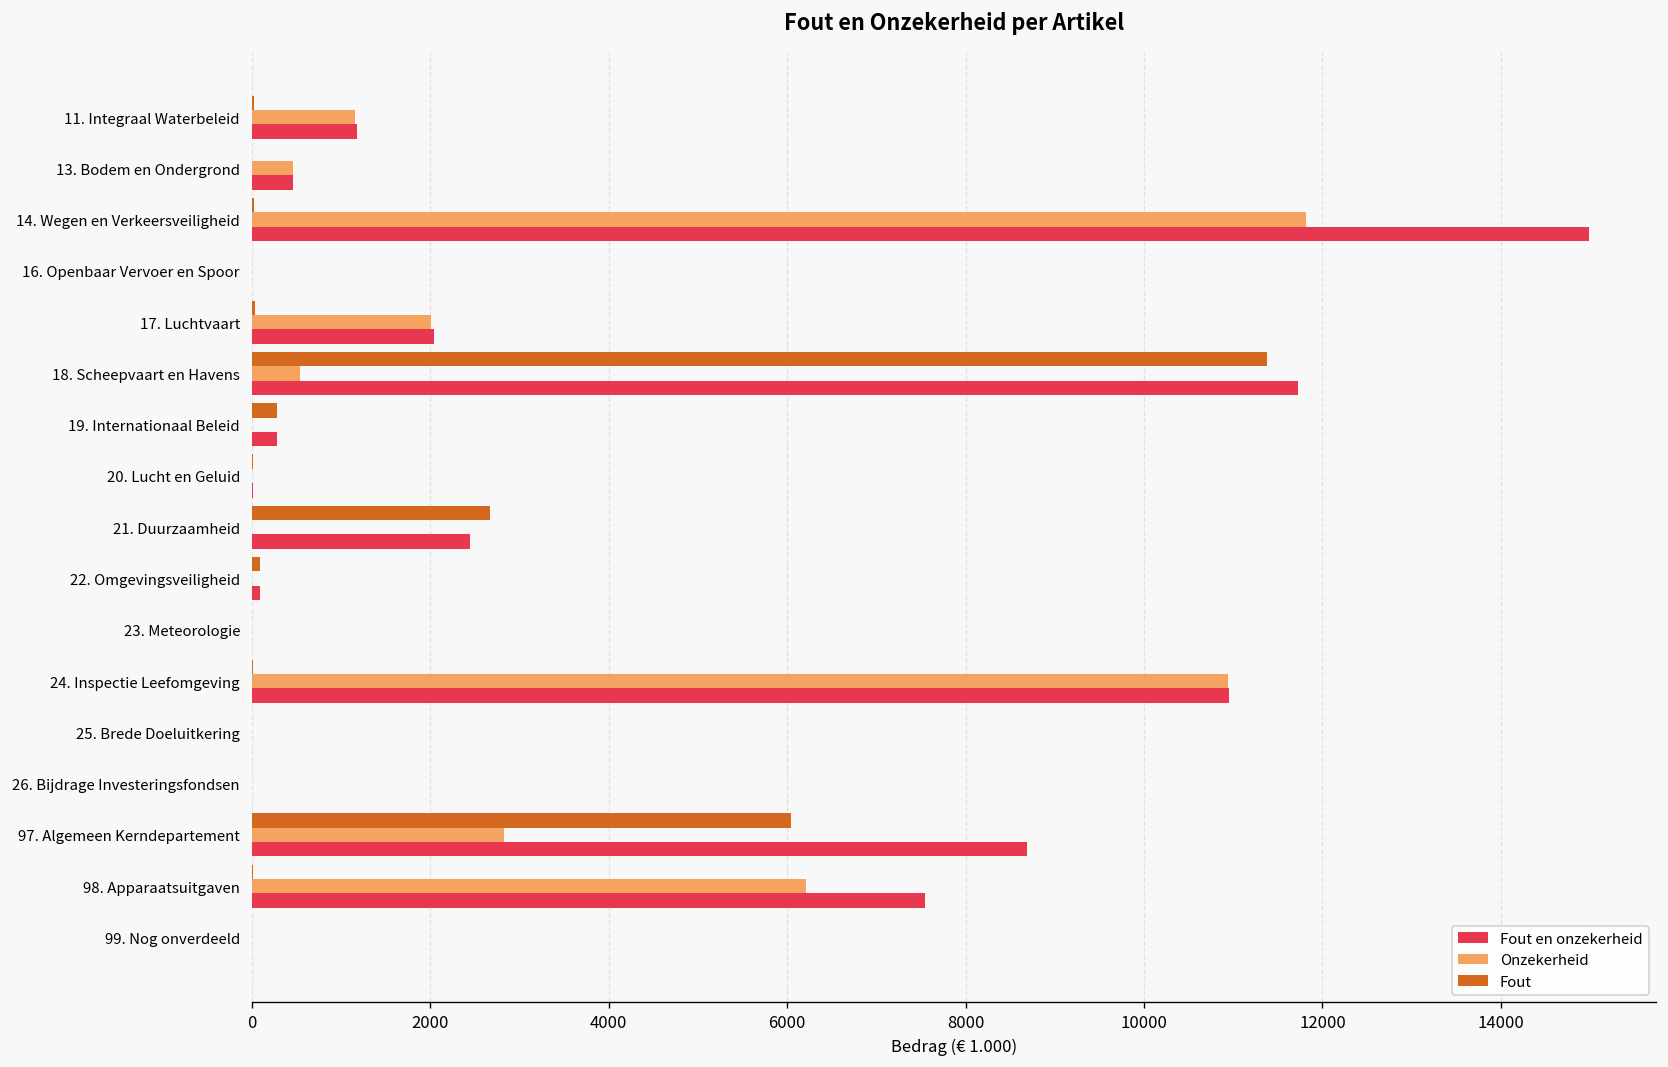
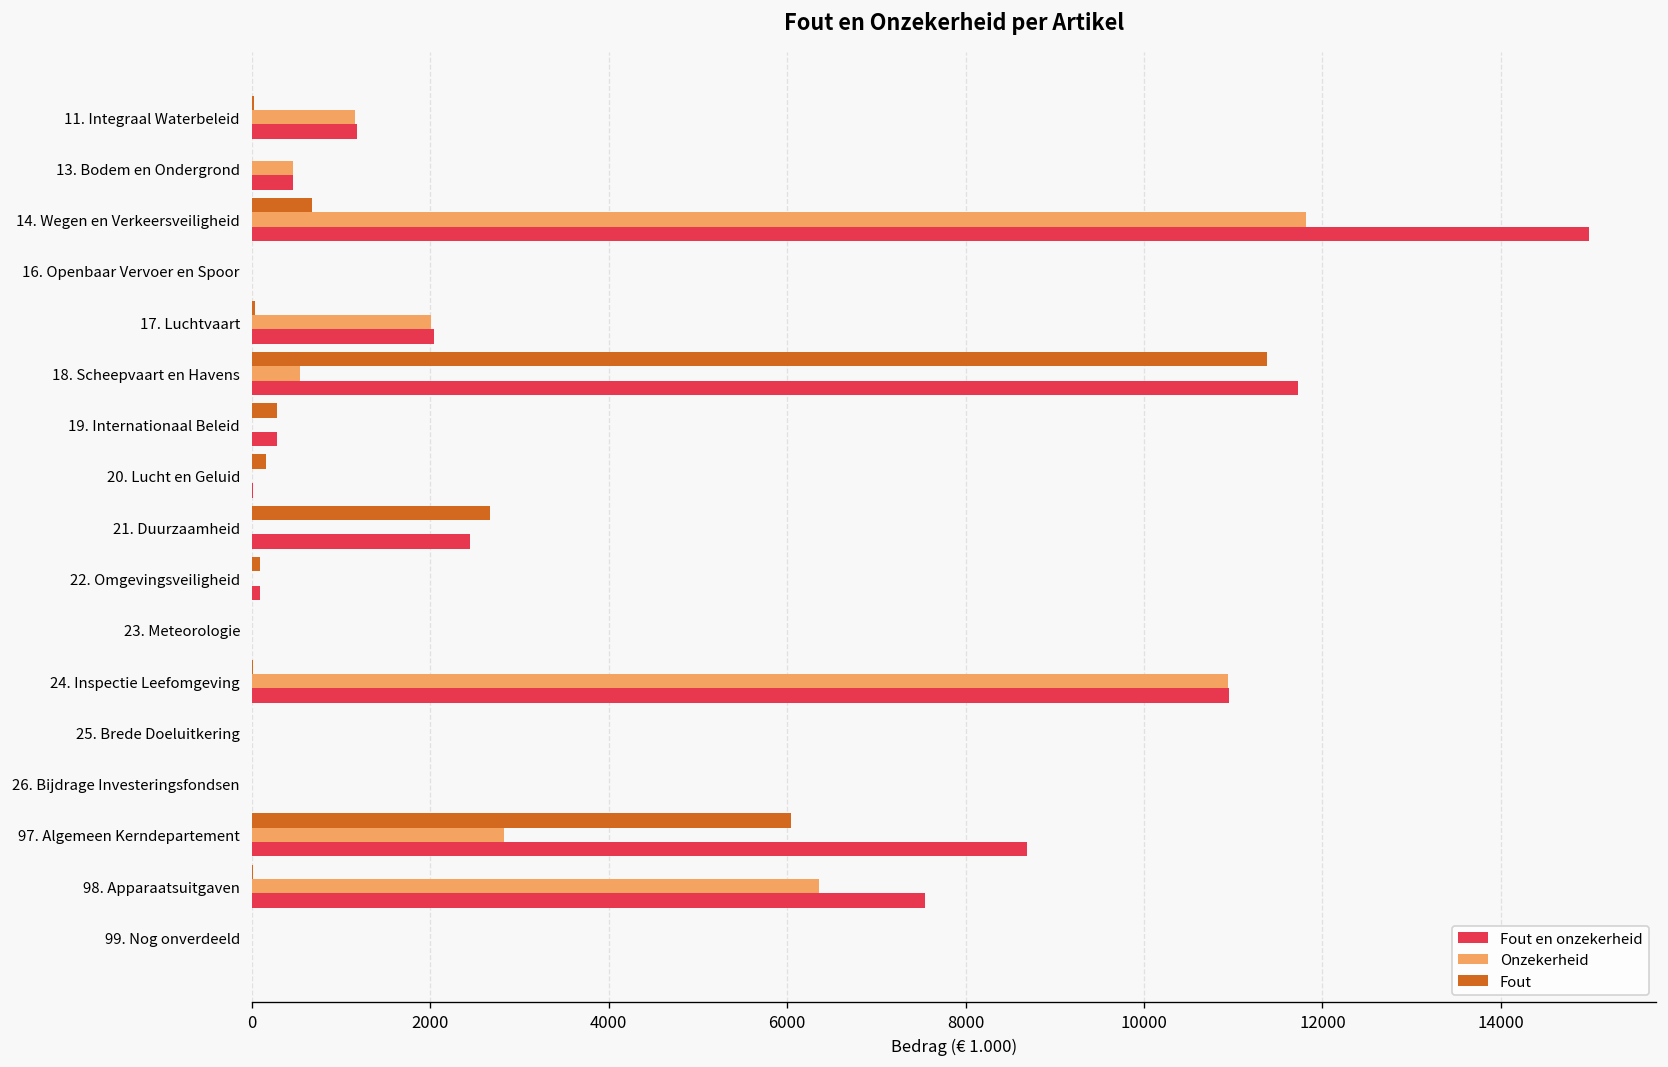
Fout, 14. Wegen en Verkeersveiligheid: 0 -> 700
Fout, 20. Lucht en Geluid: 0 -> 200
Onzekerheid, 98. Apparaatsuitgaven: 6200 -> 6400
